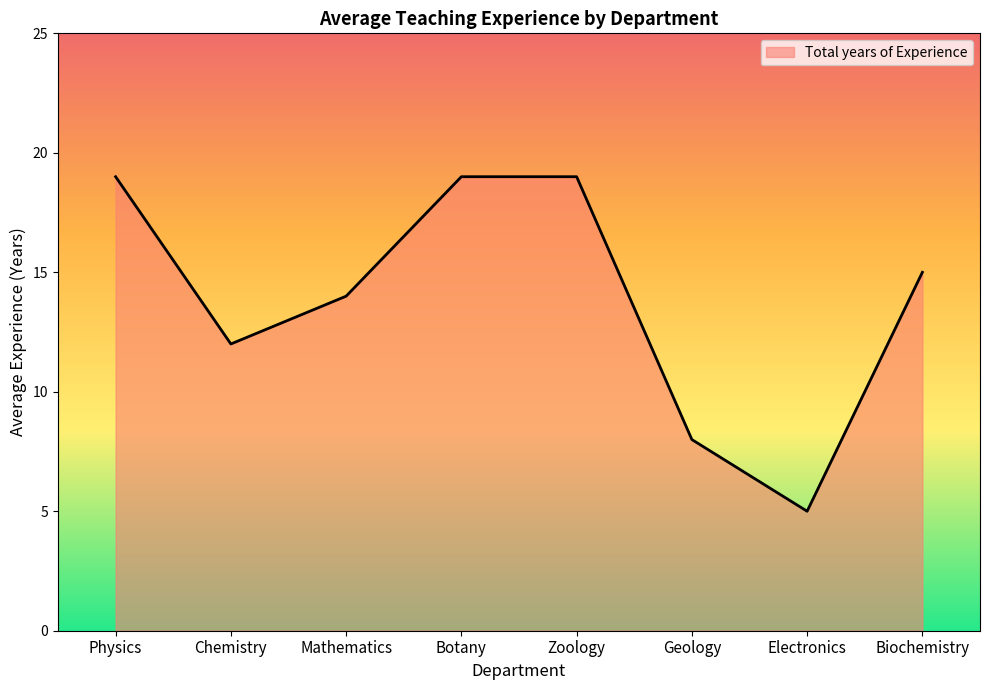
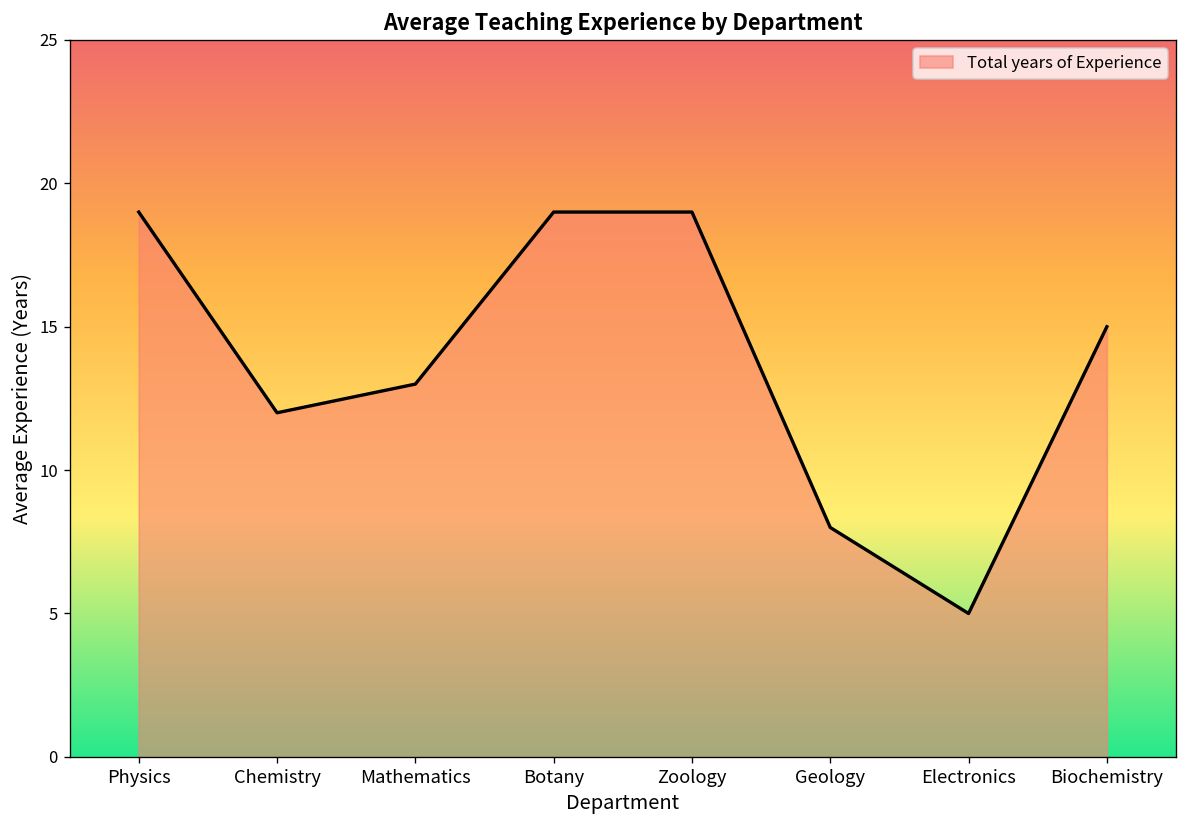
Mathematics: 14 -> 13
